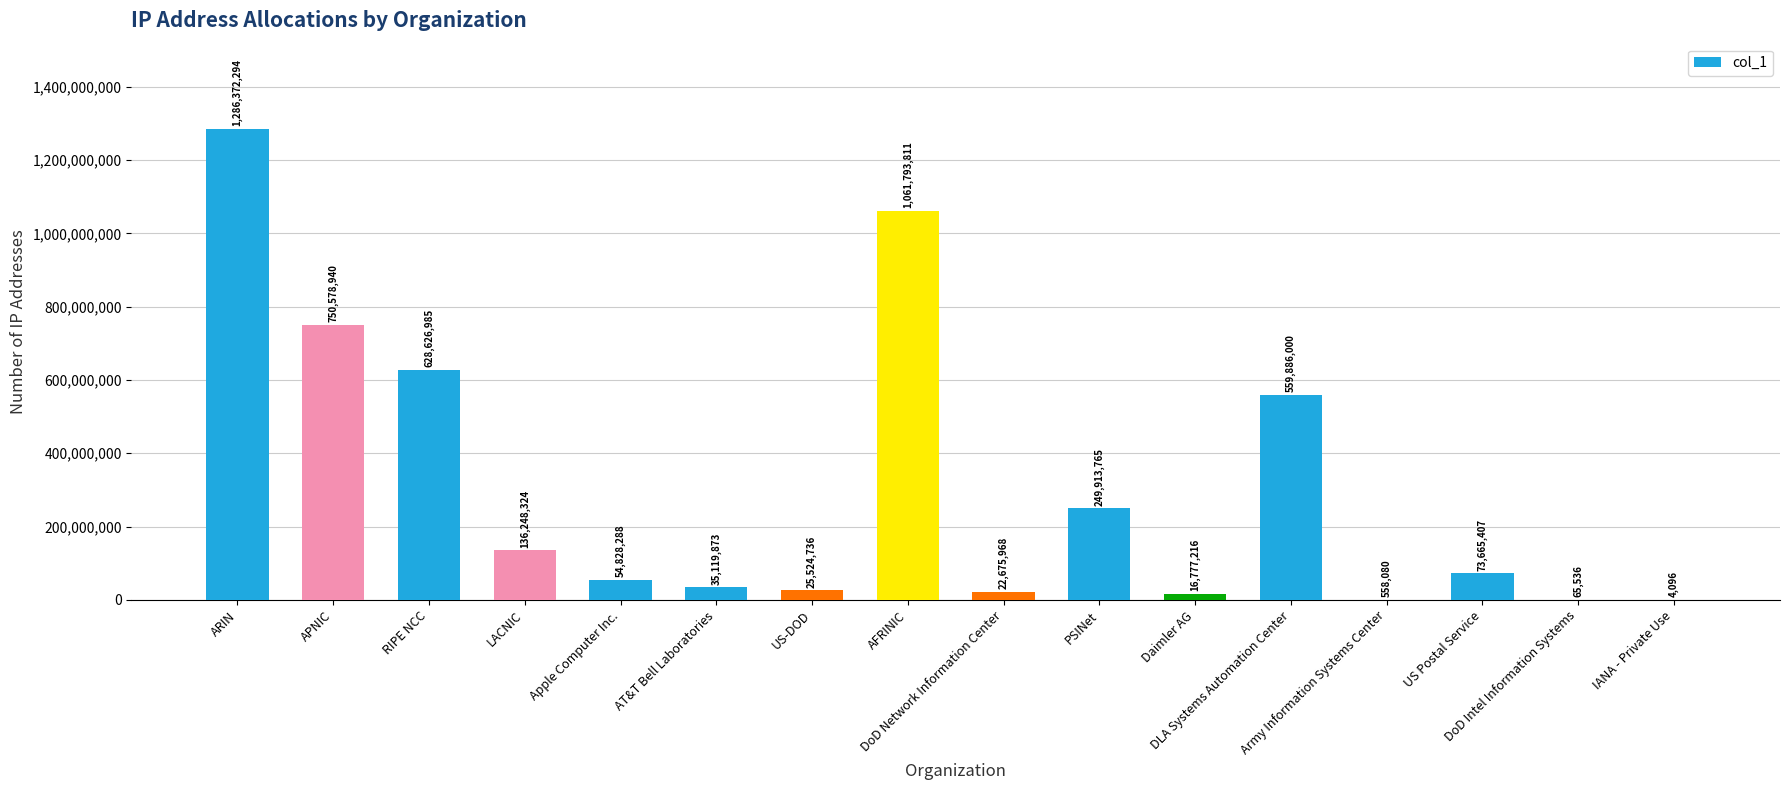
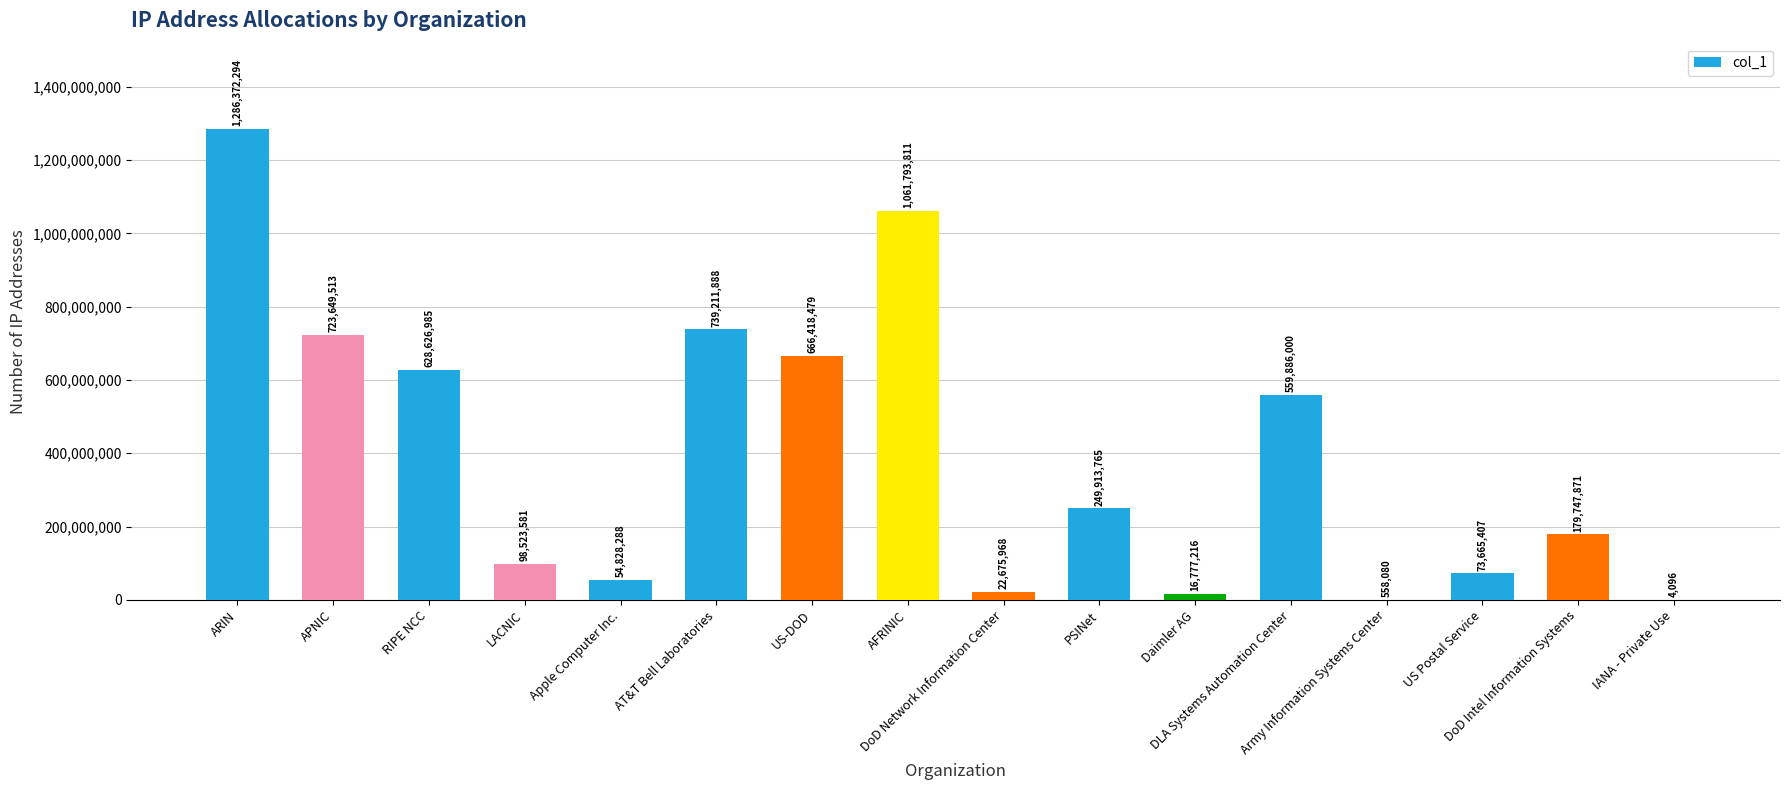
APNIC: 750,578,940 -> 723,649,513
LACNIC: 136,248,324 -> 98,523,581
AT&T Bell Laboratories: 35,119,873 -> 739,211,888
US-DOD: 25,524,736 -> 666,418,479
DoD Intel Information Systems: 65,536 -> 179,747,871
